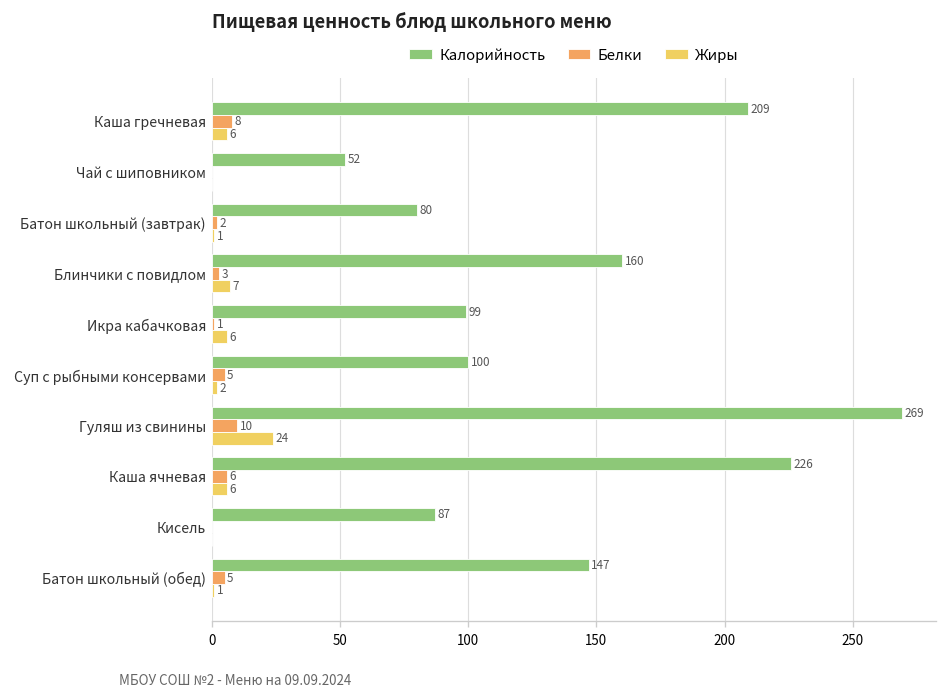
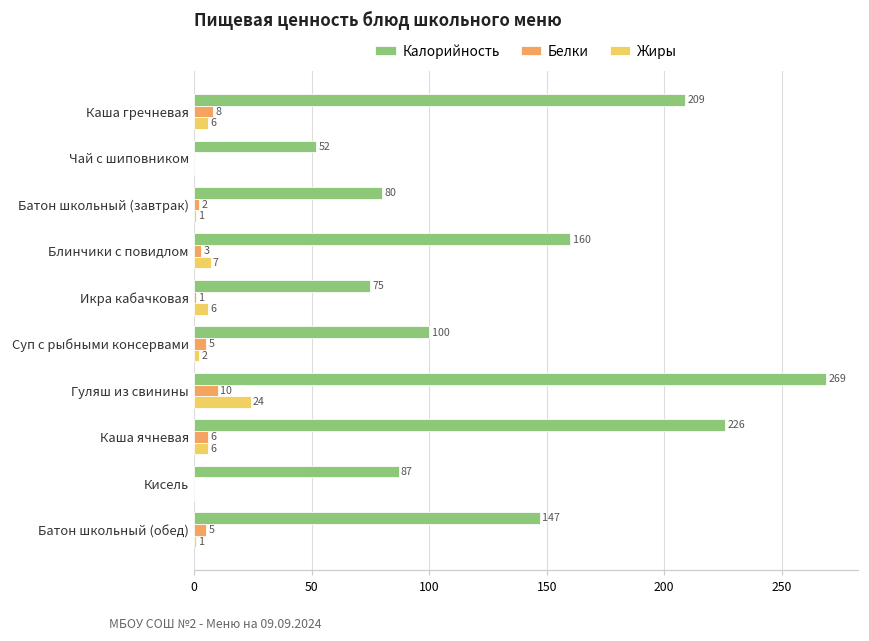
Калорийность, Икра кабачковая: 99 -> 75
